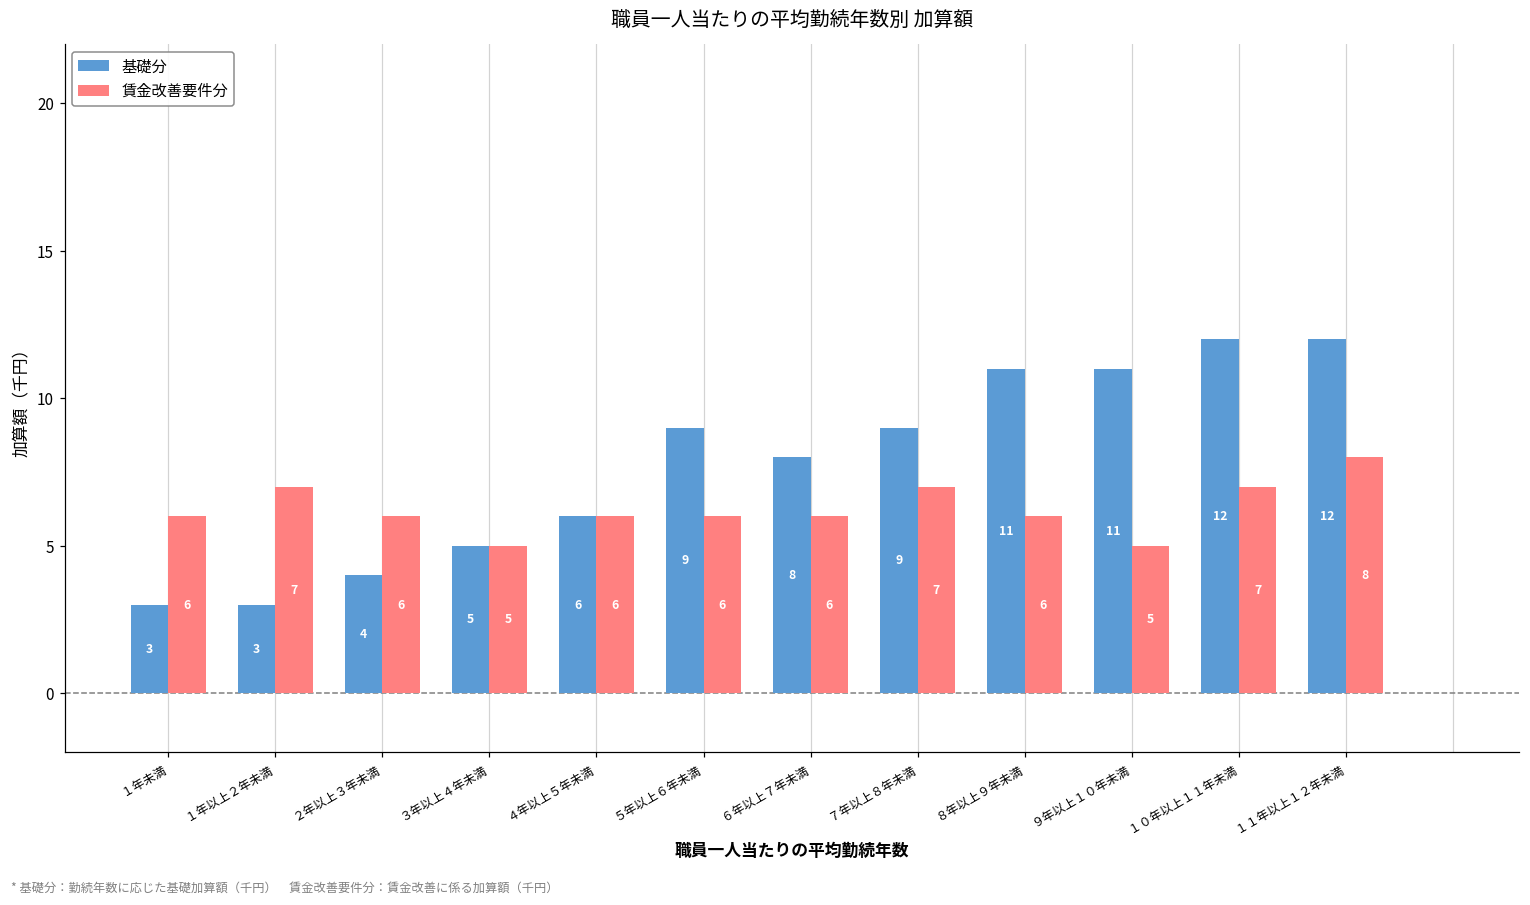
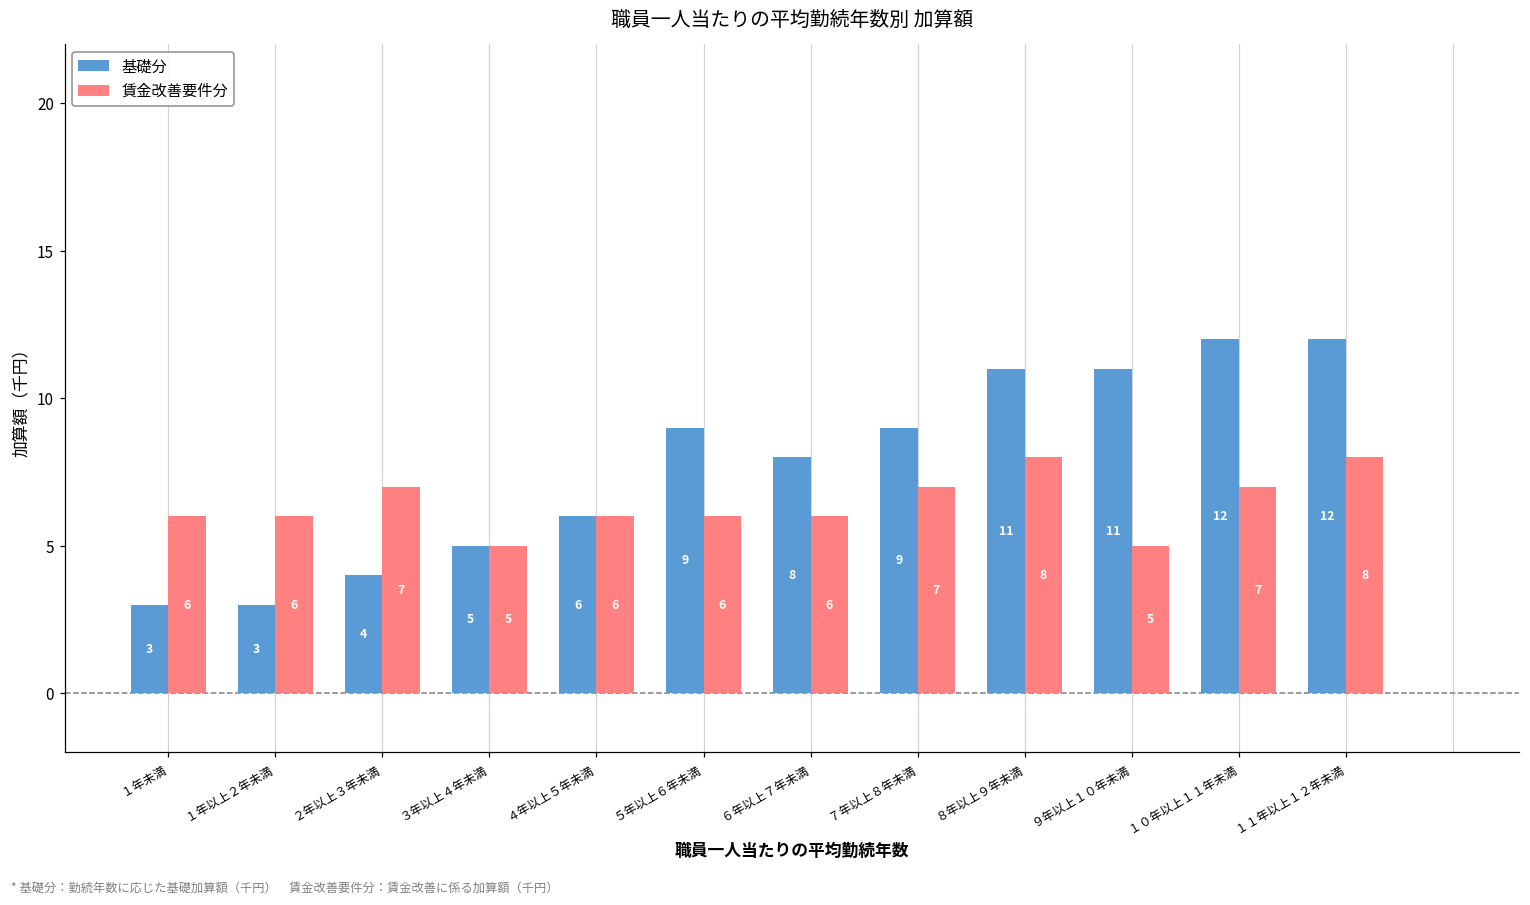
賃金改善要件分, １年以上２年未満: 7 -> 6
賃金改善要件分, ２年以上３年未満: 6 -> 7
賃金改善要件分, ８年以上９年未満: 6 -> 8
